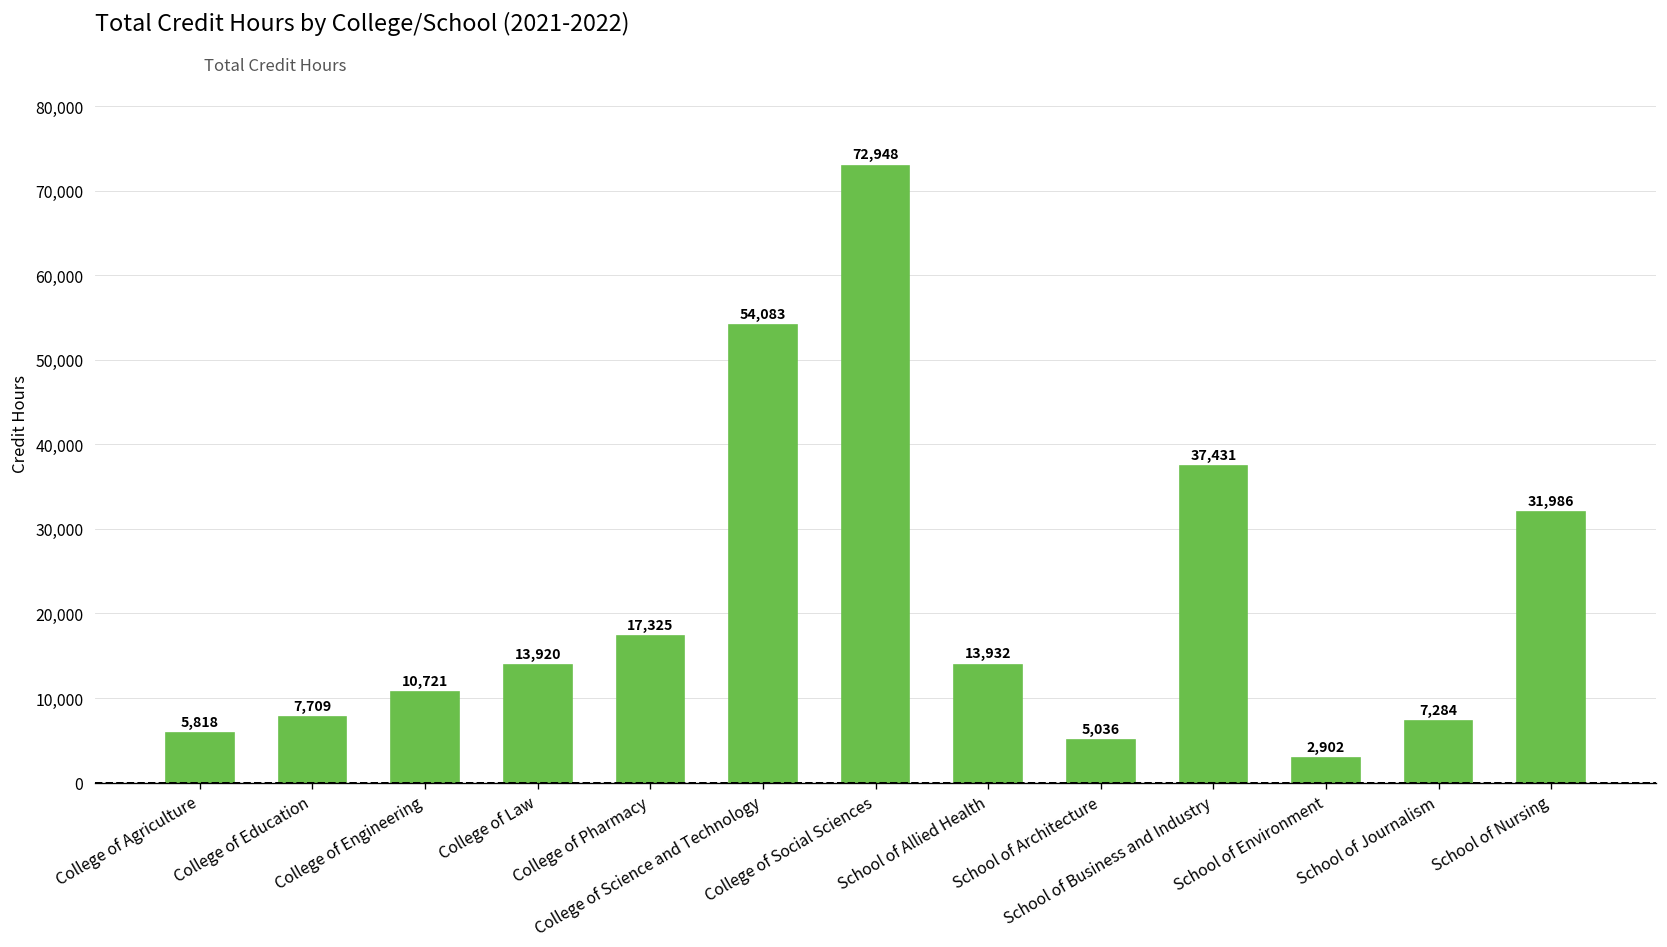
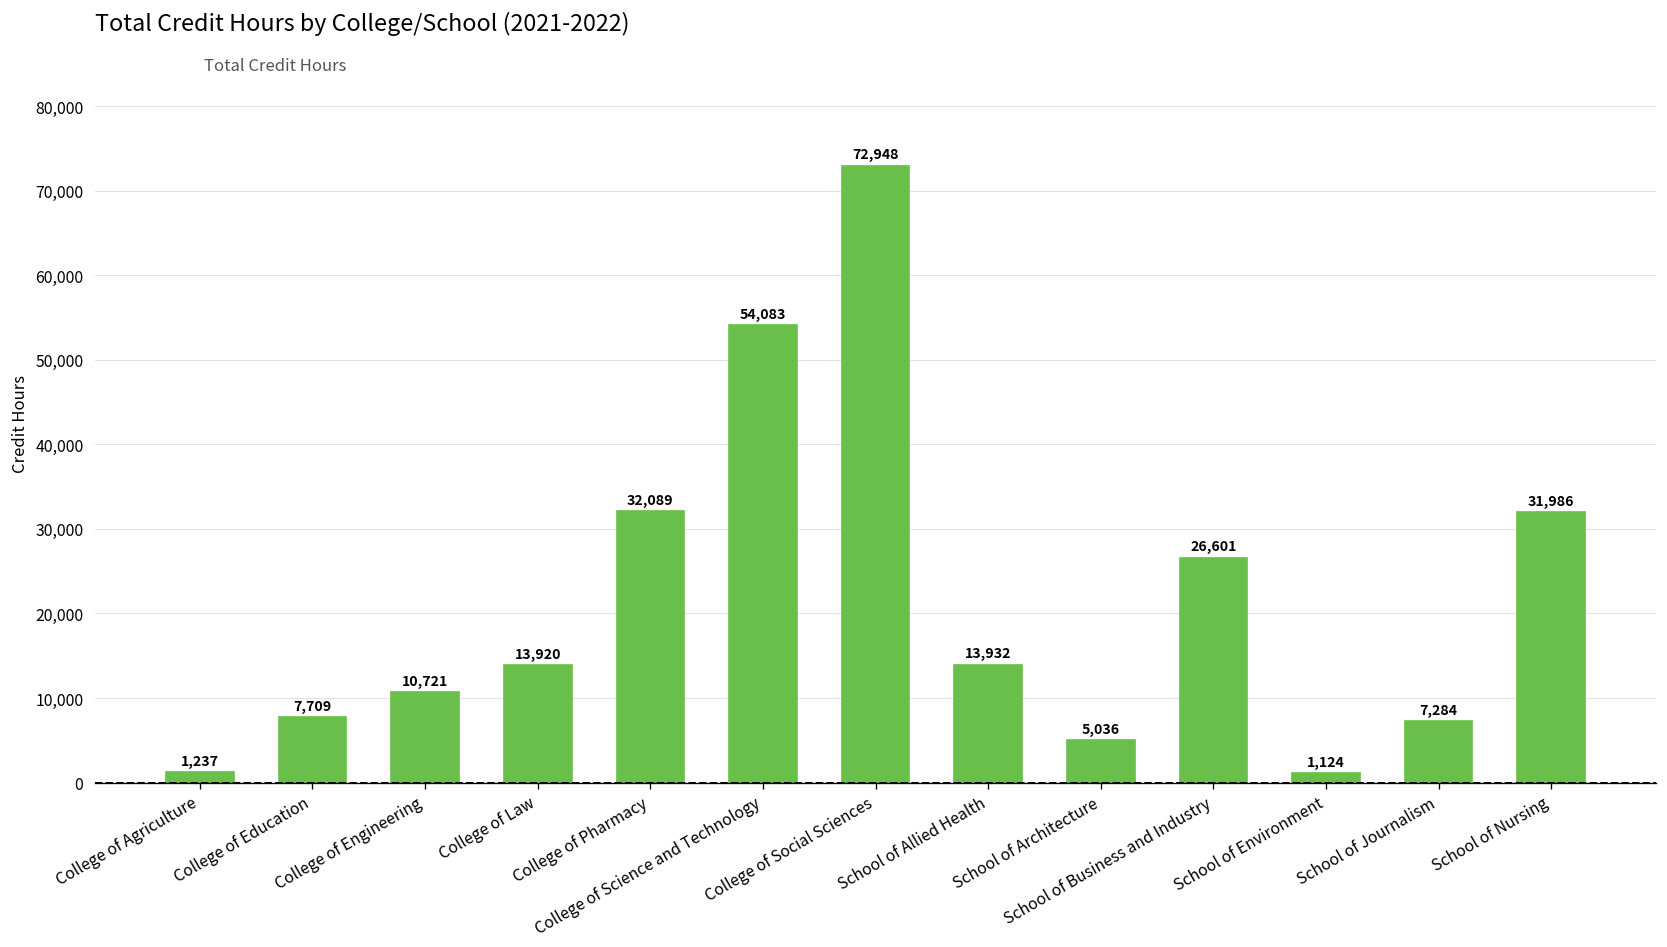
College of Agriculture: 5,818 -> 1,237
College of Pharmacy: 17,325 -> 32,089
School of Business and Industry: 37,431 -> 26,601
School of Environment: 2,902 -> 1,124
